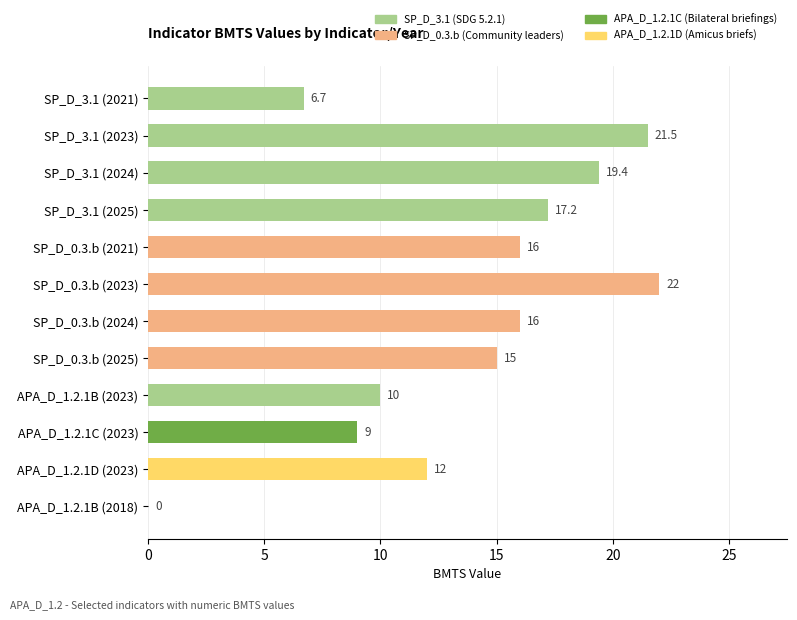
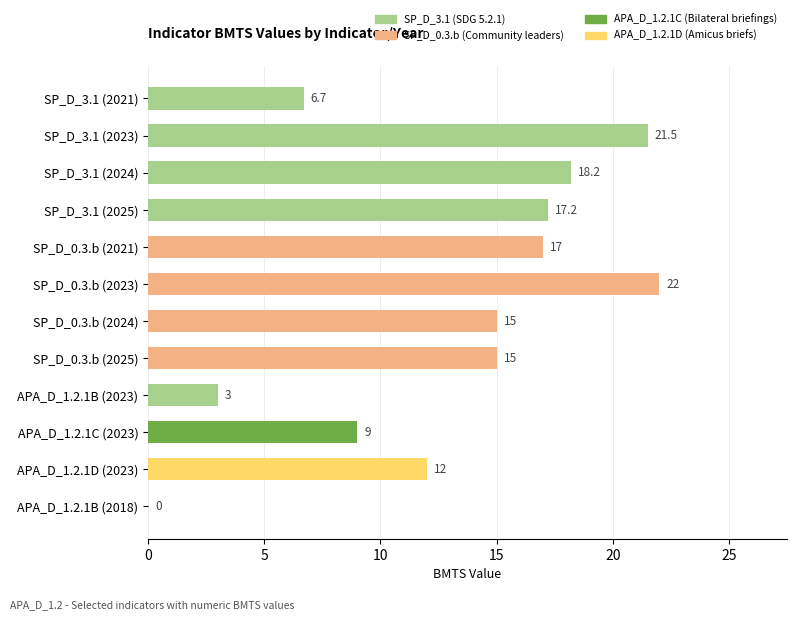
SP_D_3.1 (2024): 19.4 -> 18.2
SP_D_0.3.b (2021): 16 -> 17
SP_D_0.3.b (2024): 16 -> 15
APA_D_1.2.1B (2023): 10 -> 3
